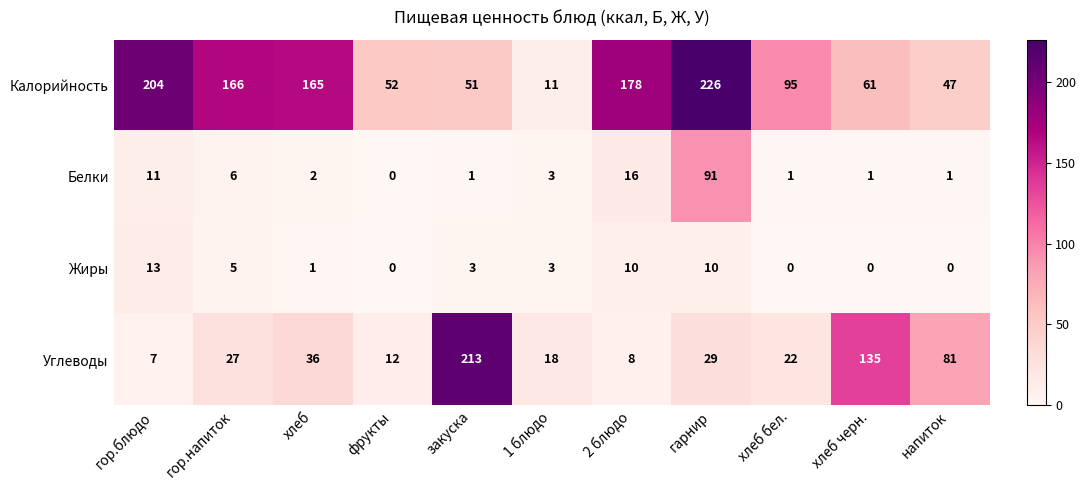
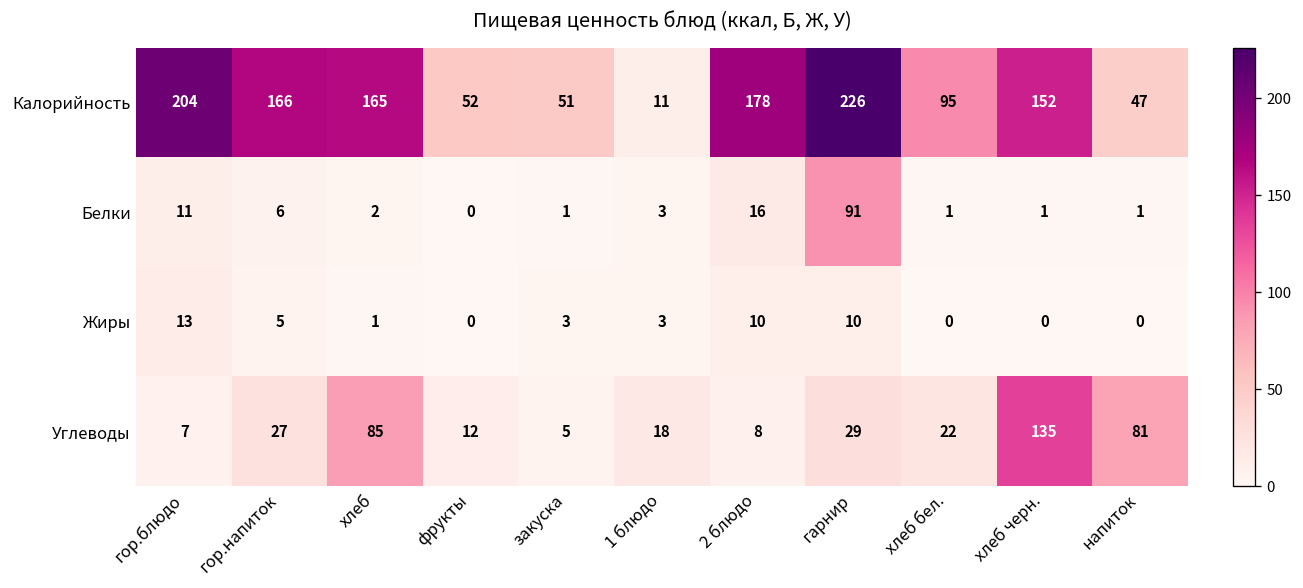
Калорийность, хлеб черн.: 61 -> 152
Углеводы, хлеб: 36 -> 85
Углеводы, закуска: 213 -> 5
